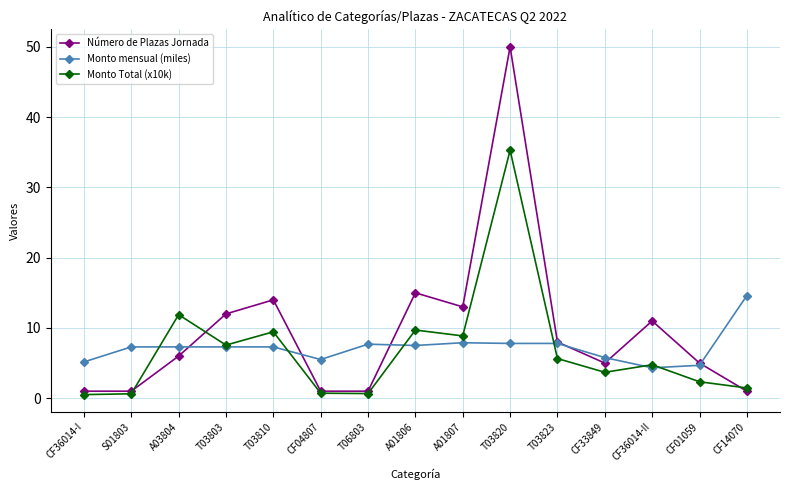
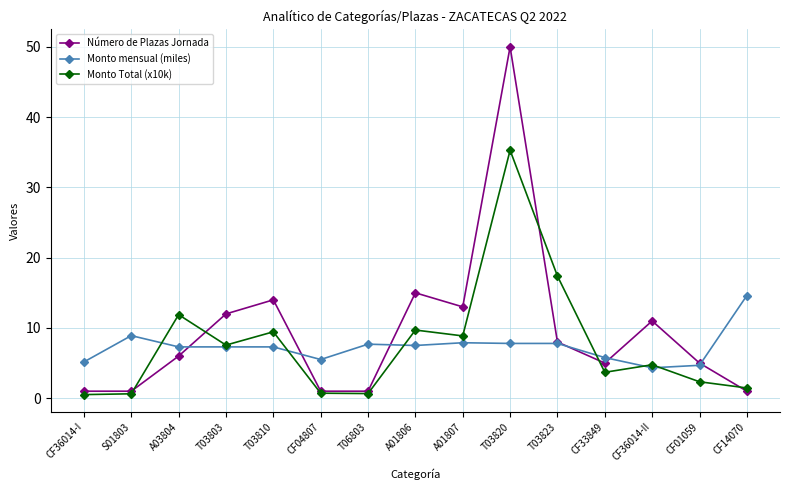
Monto mensual (miles), S01803: 7 -> 9
Monto Total (x10k), T03823: 6 -> 17
